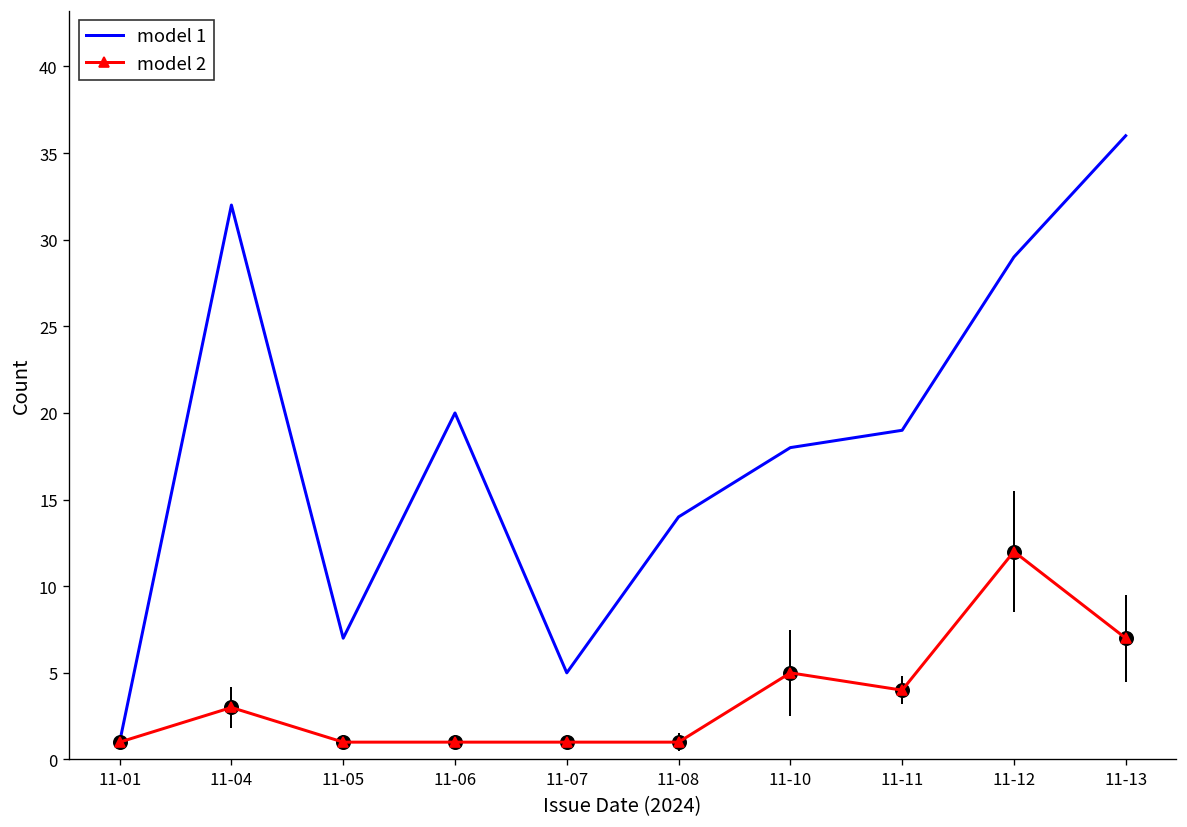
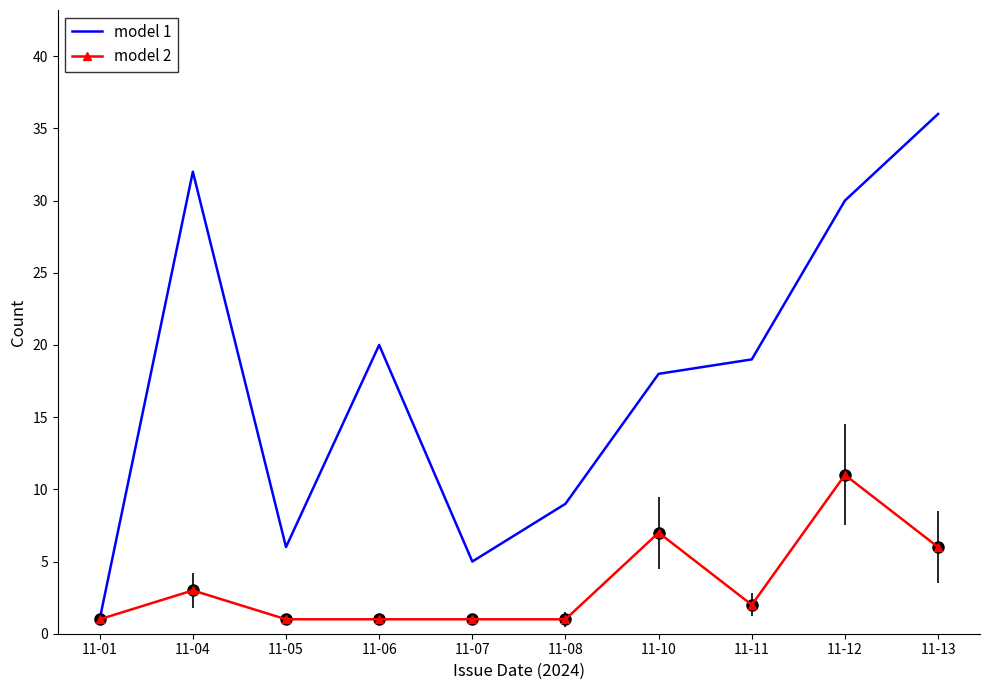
model 1, 11-05: 7 -> 6
model 1, 11-08: 14 -> 9
model 2, 11-10: 5 -> 7
model 2, 11-11: 4 -> 2
model 1, 11-12: 29 -> 30
model 2, 11-12: 12 -> 11
model 2, 11-13: 7 -> 6
